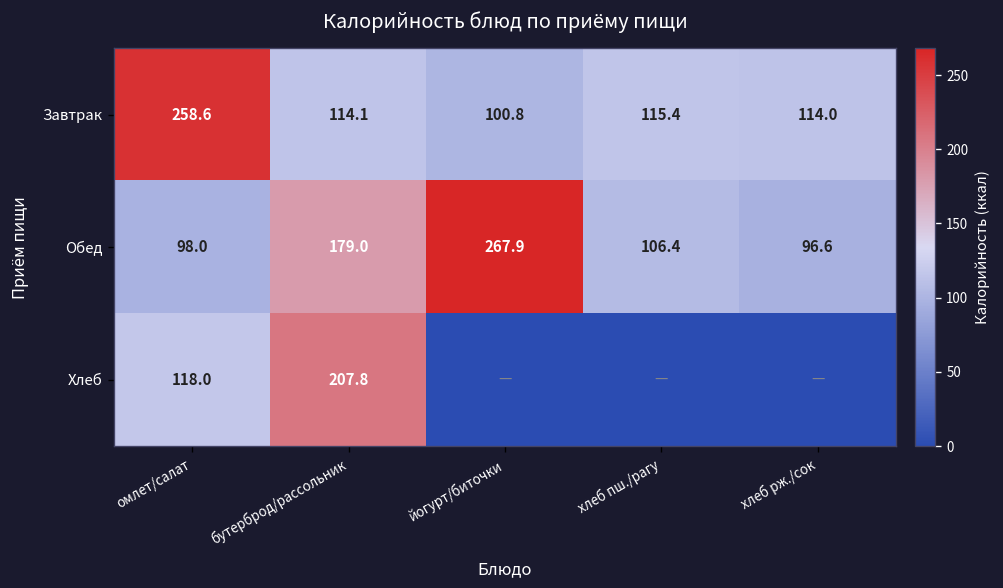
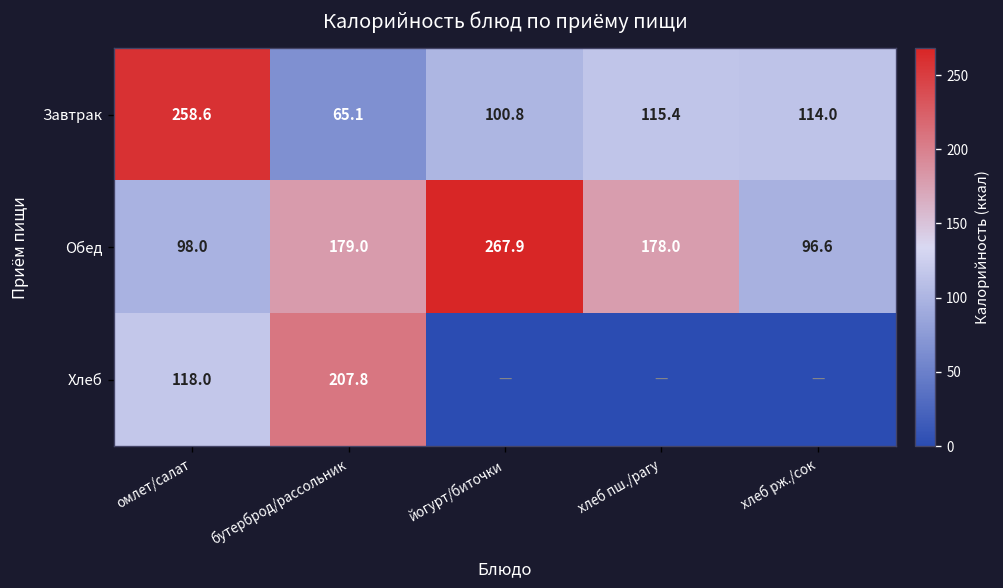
Завтрак, бутерброд/рассольник: 114.1 -> 65.1
Обед, хлеб пш./рагу: 106.4 -> 178.0
